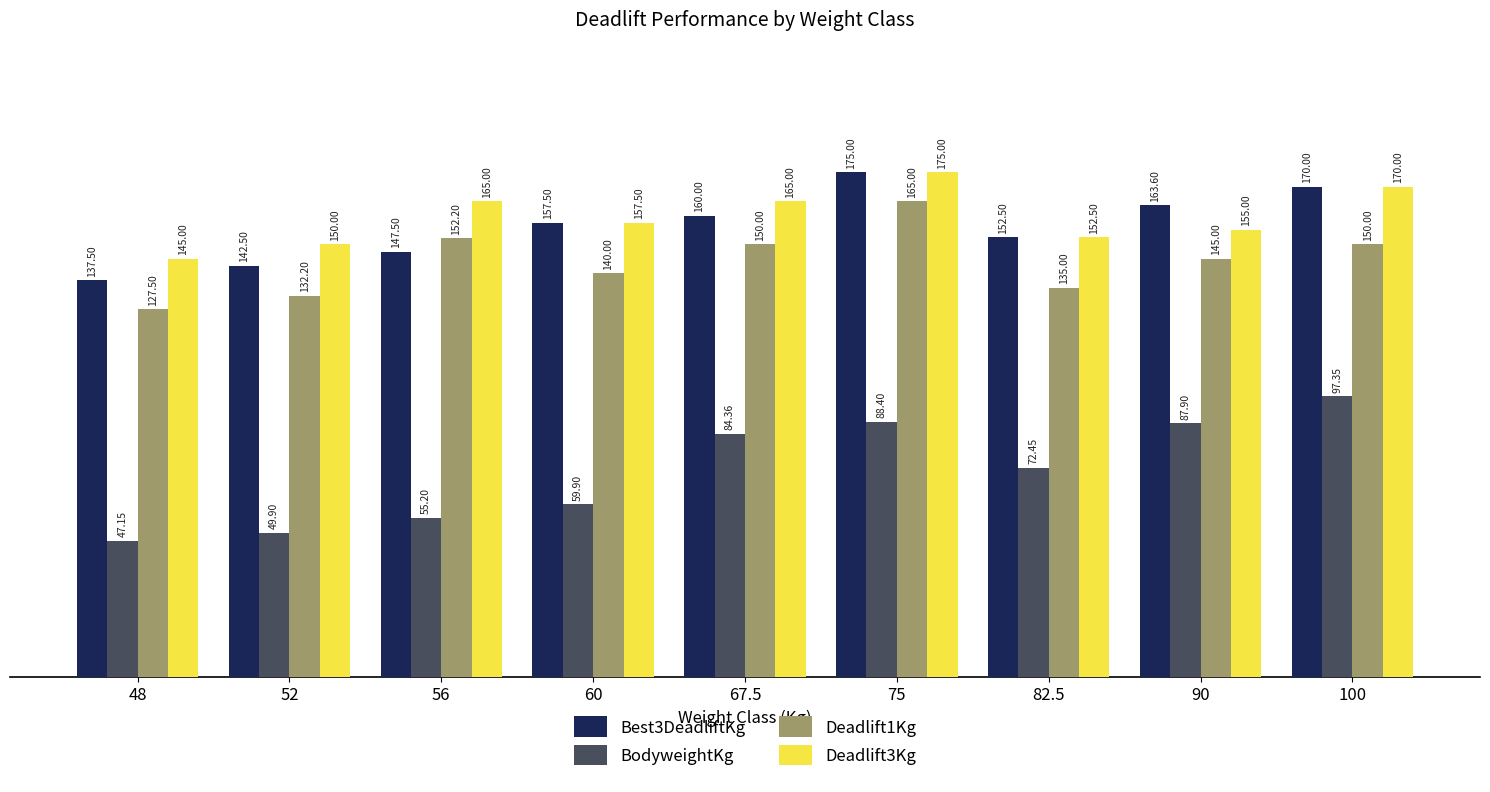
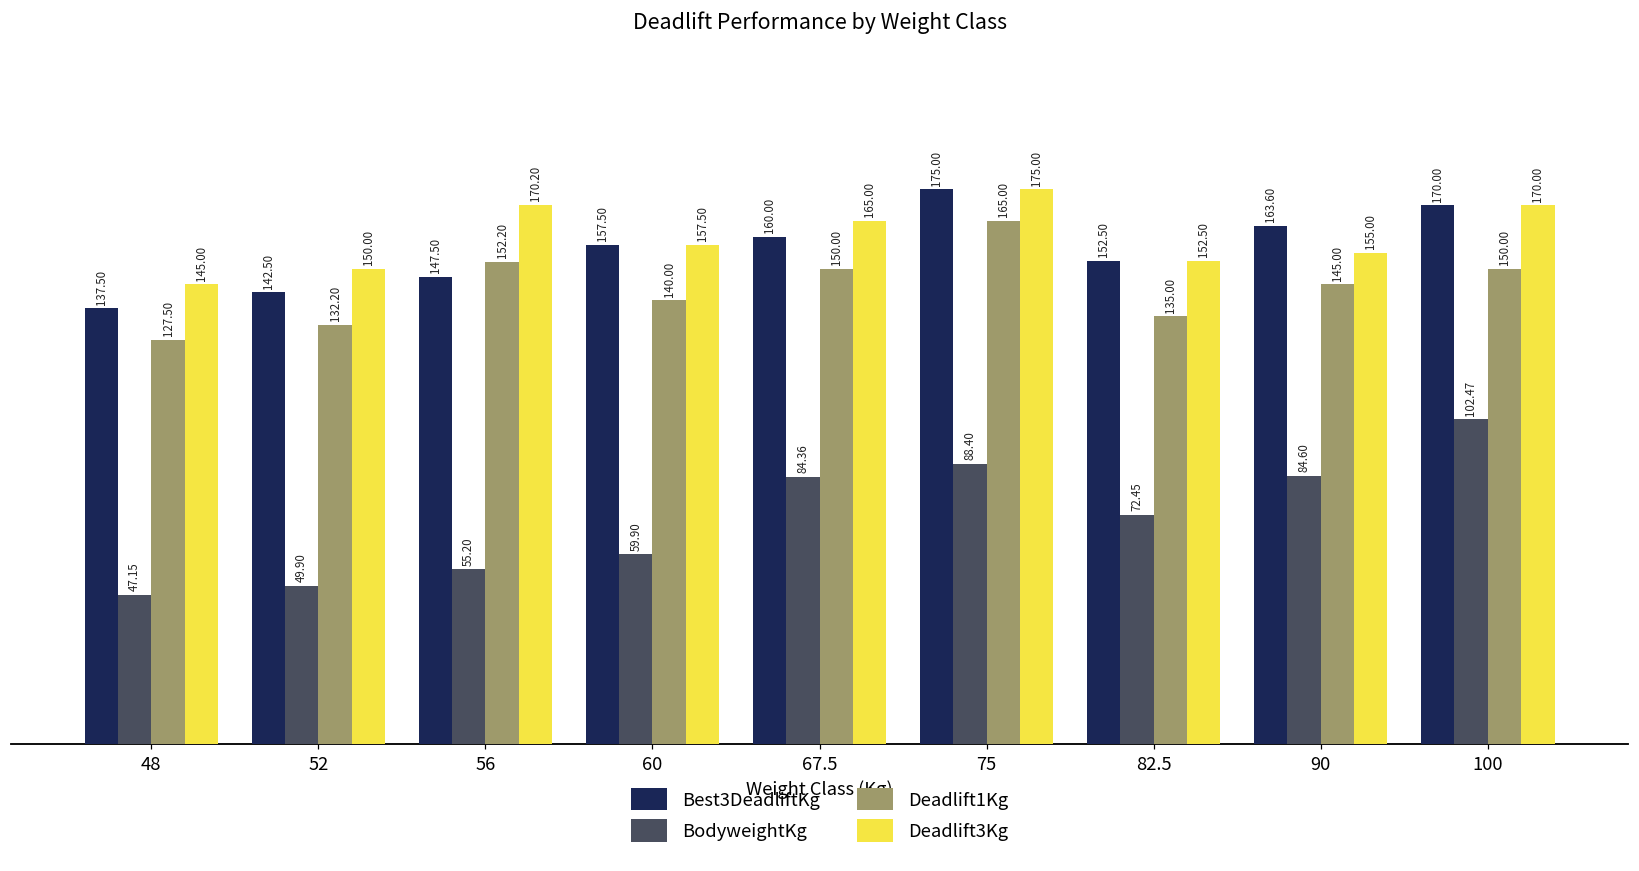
Deadlift3Kg, 56: 165.00 -> 170.20
BodyweightKg, 90: 87.90 -> 84.60
BodyweightKg, 100: 97.35 -> 102.47
